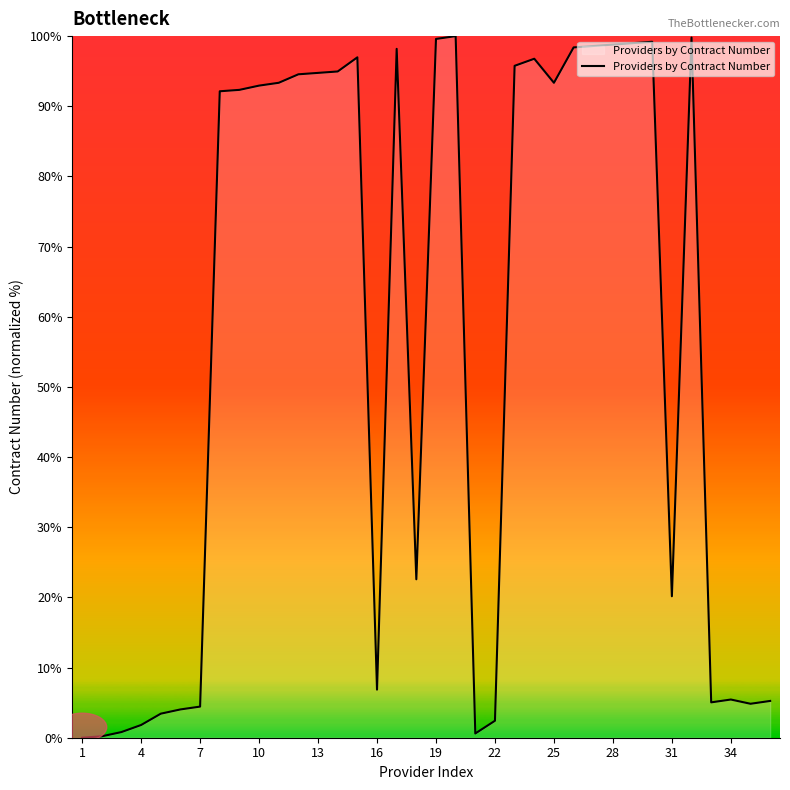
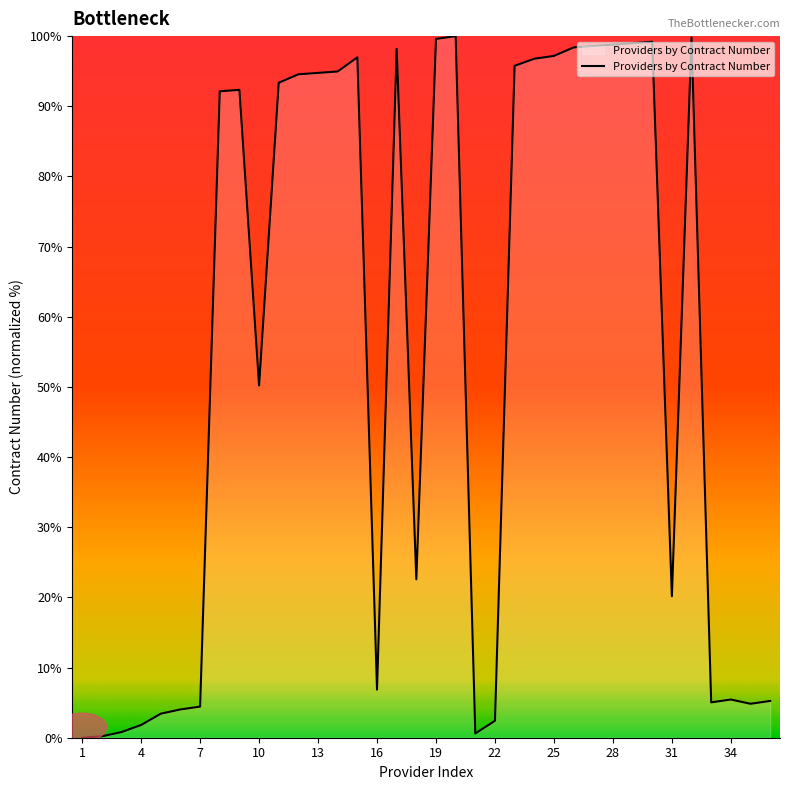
10: 93% -> 50%
25: 93% -> 97%
